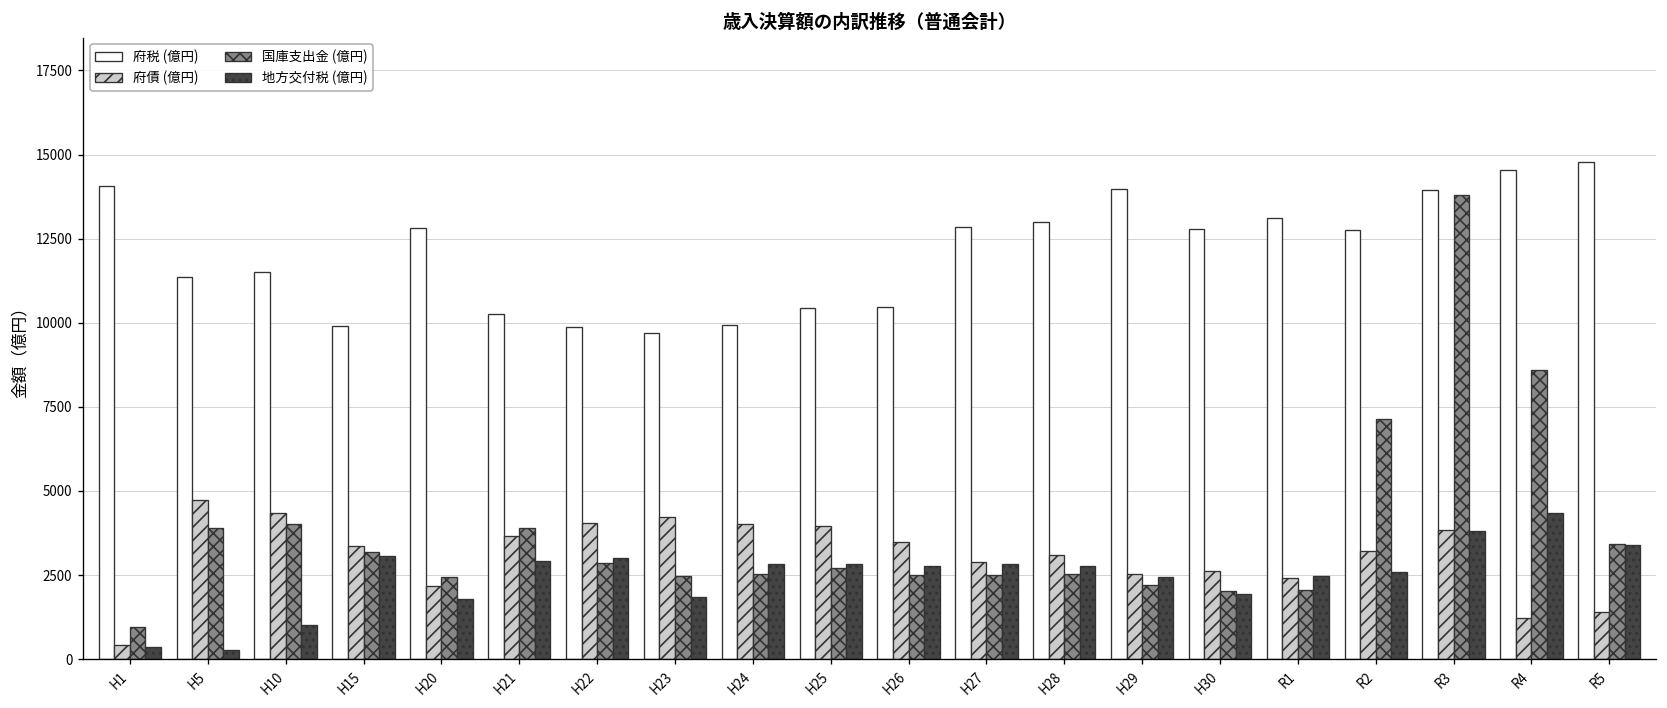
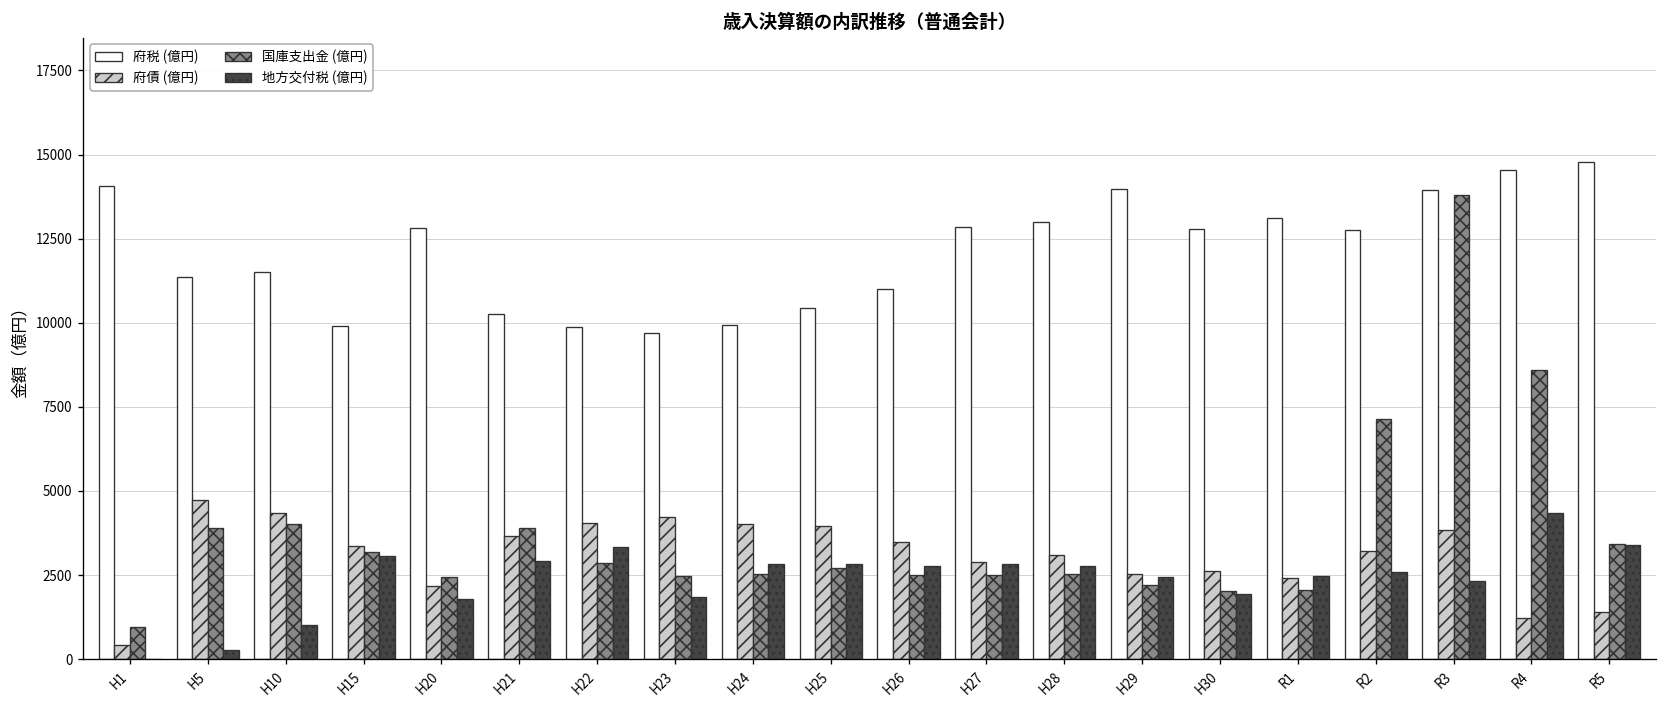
地方交付税 (億円), H1: 400 -> 0
地方交付税 (億円), H22: 3000 -> 3300
府税 (億円), H26: 10500 -> 11000
地方交付税 (億円), R3: 3800 -> 2300
